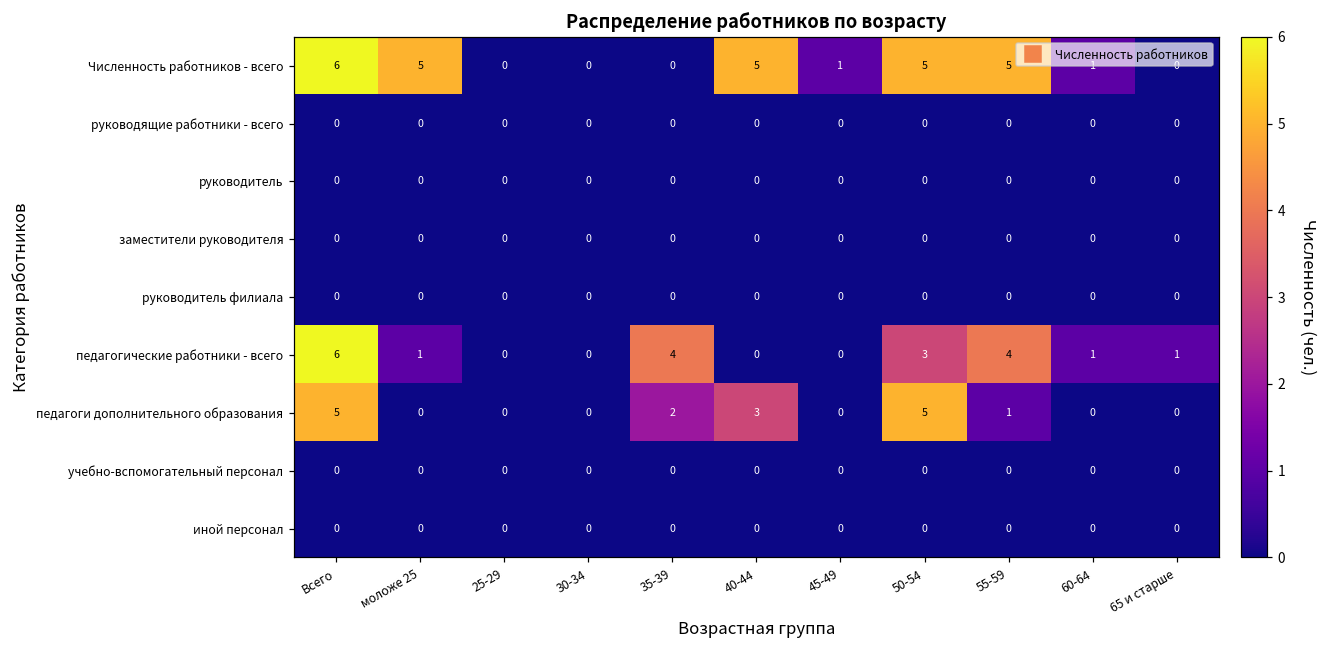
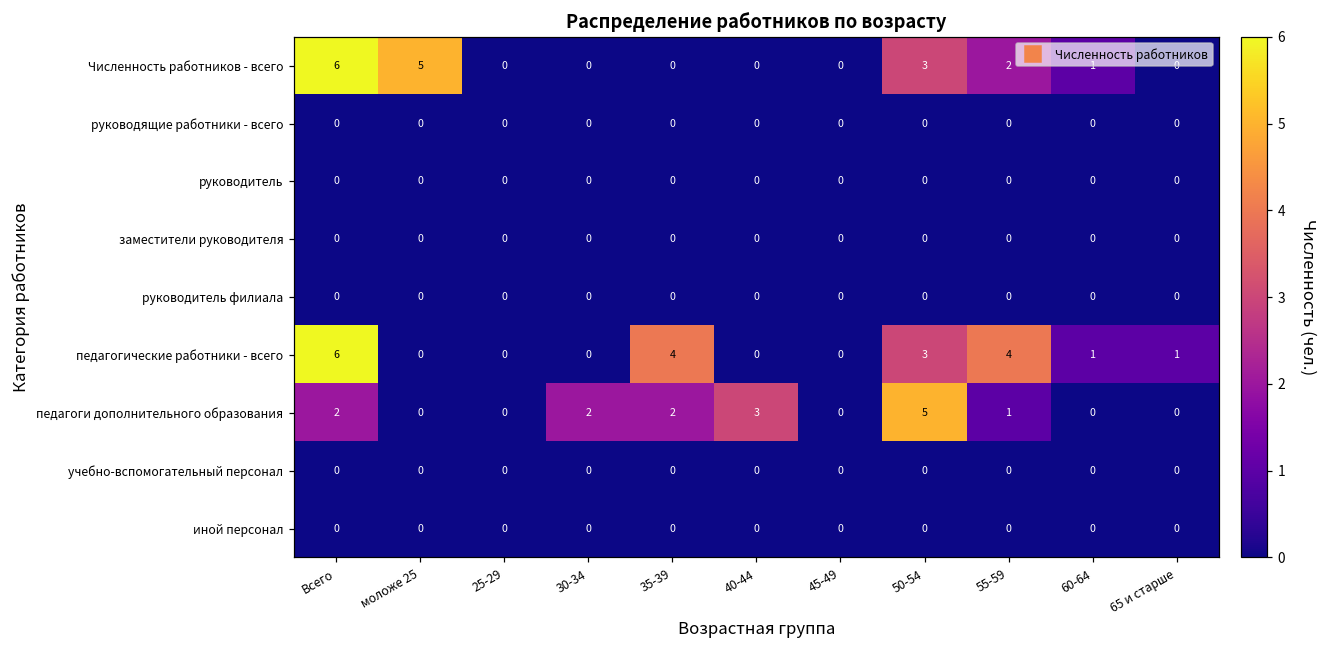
Численность работников - всего, 40-44: 5 -> 0
Численность работников - всего, 45-49: 1 -> 0
Численность работников - всего, 50-54: 5 -> 3
Численность работников - всего, 55-59: 5 -> 2
педагогические работники - всего, моложе 25: 1 -> 0
педагоги дополнительного образования, Всего: 5 -> 2
педагоги дополнительного образования, 30-34: 0 -> 2
